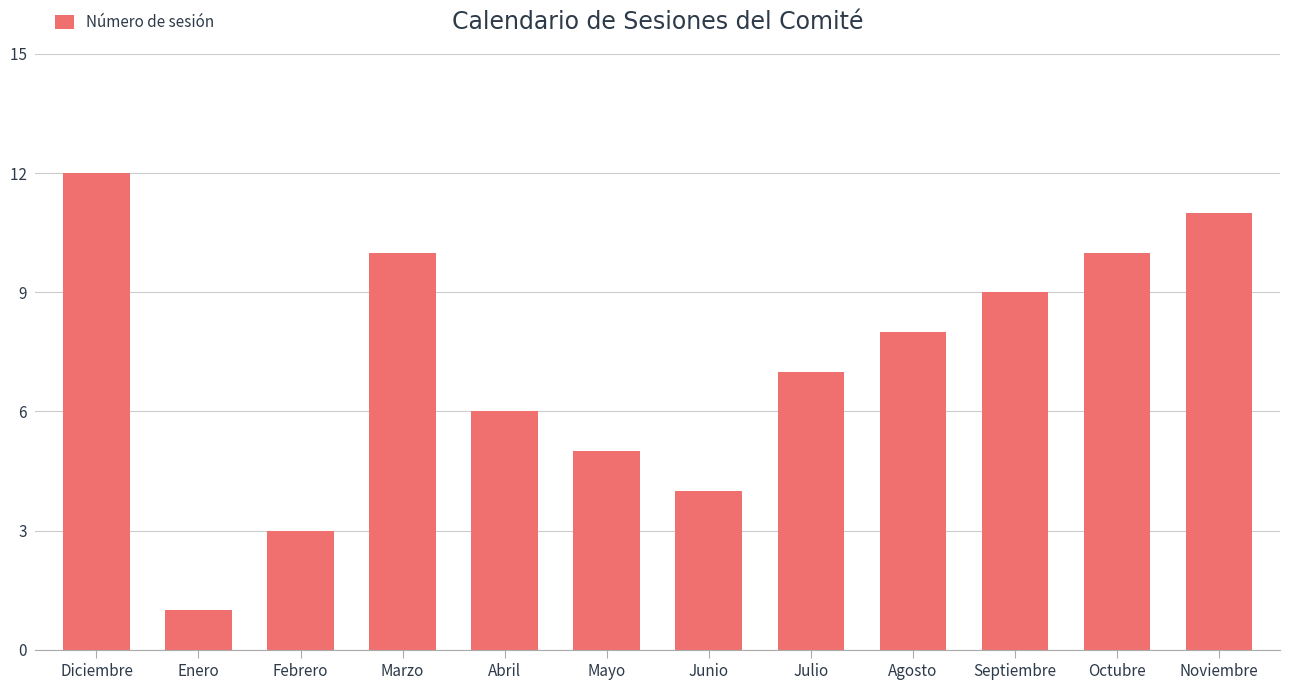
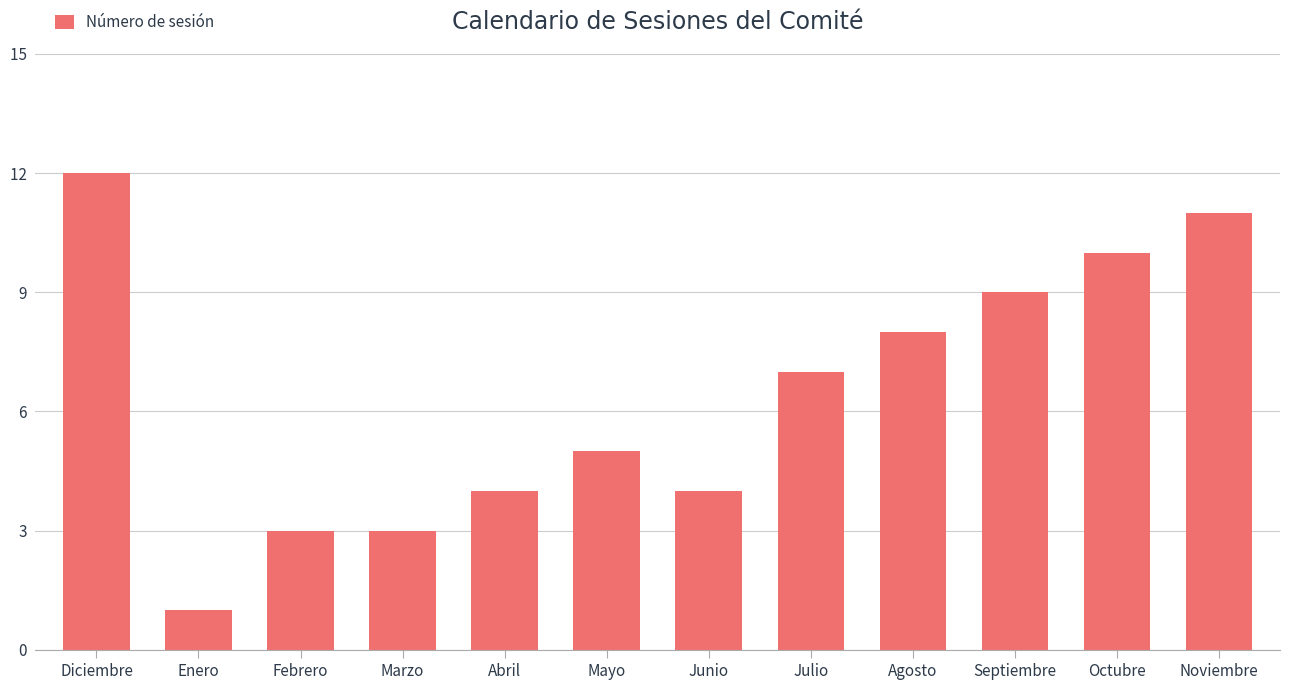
Marzo: 10 -> 3
Abril: 6 -> 4
